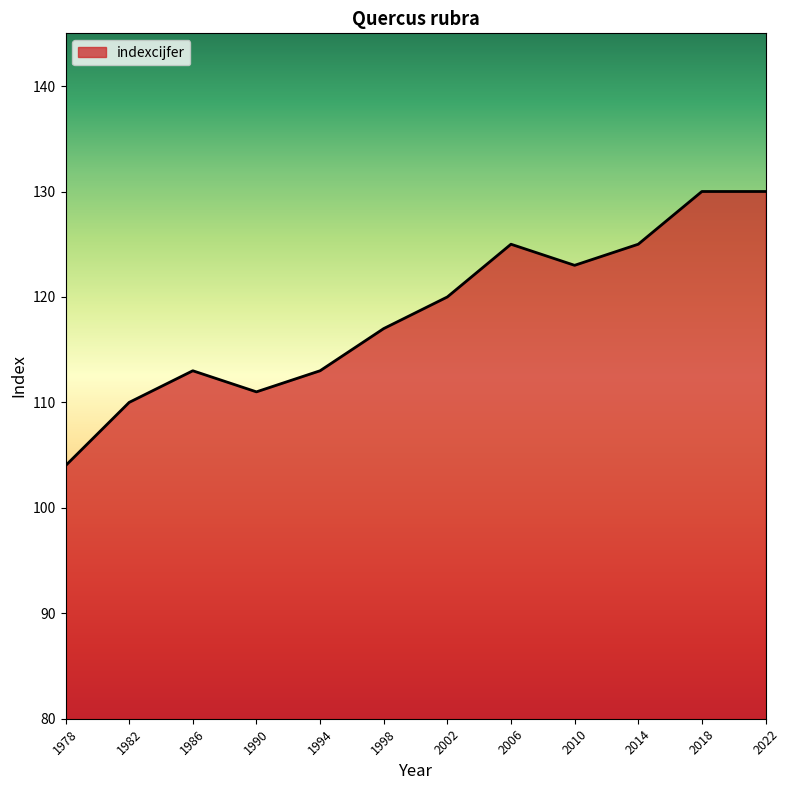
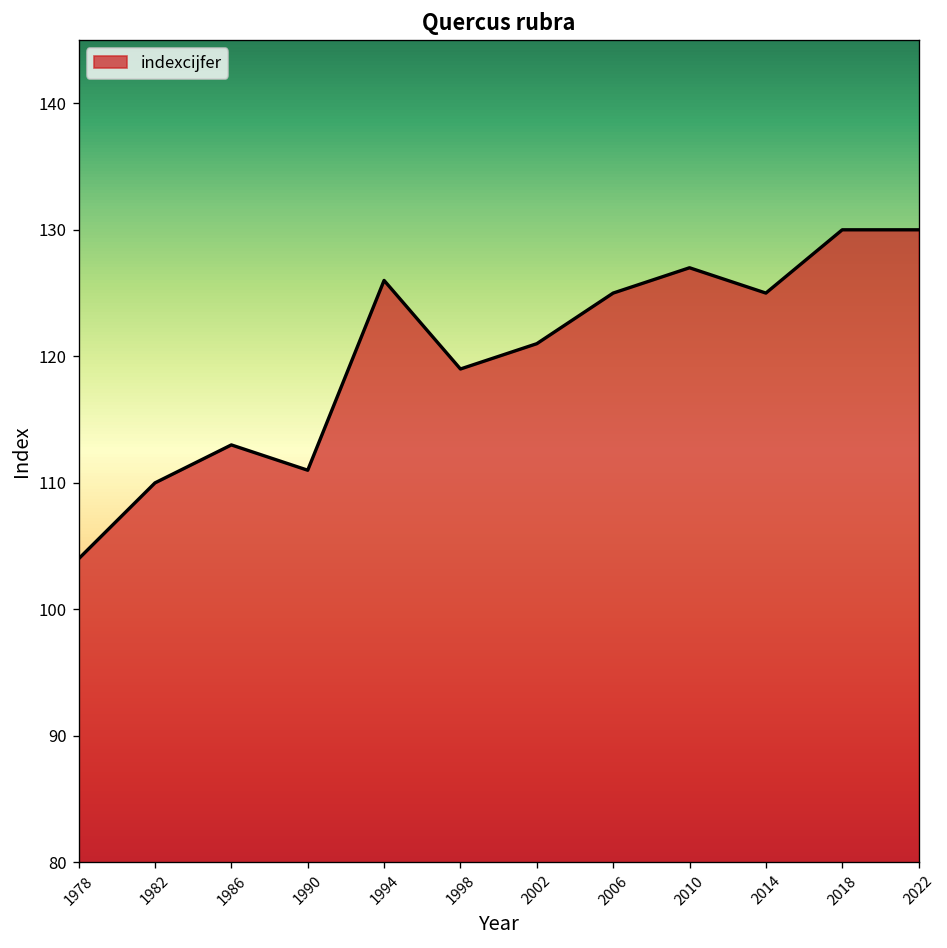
1994: 113 -> 126
1998: 117 -> 119
2002: 120 -> 121
2010: 123 -> 127
